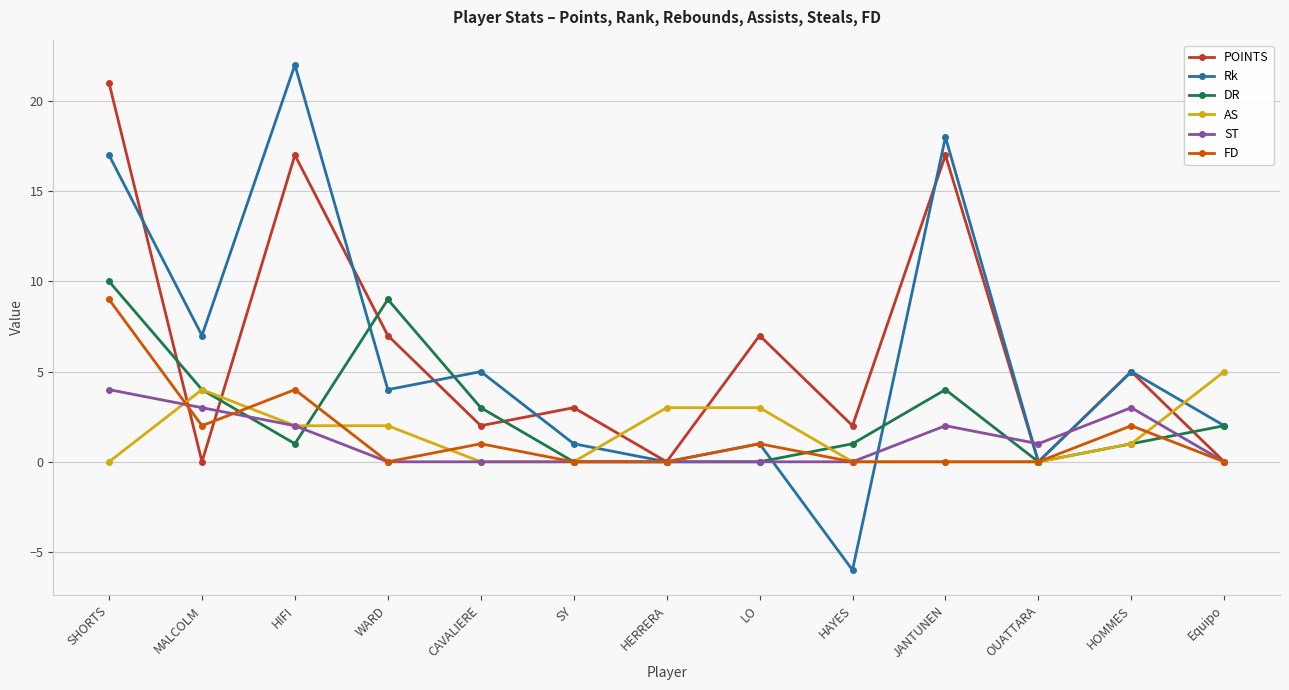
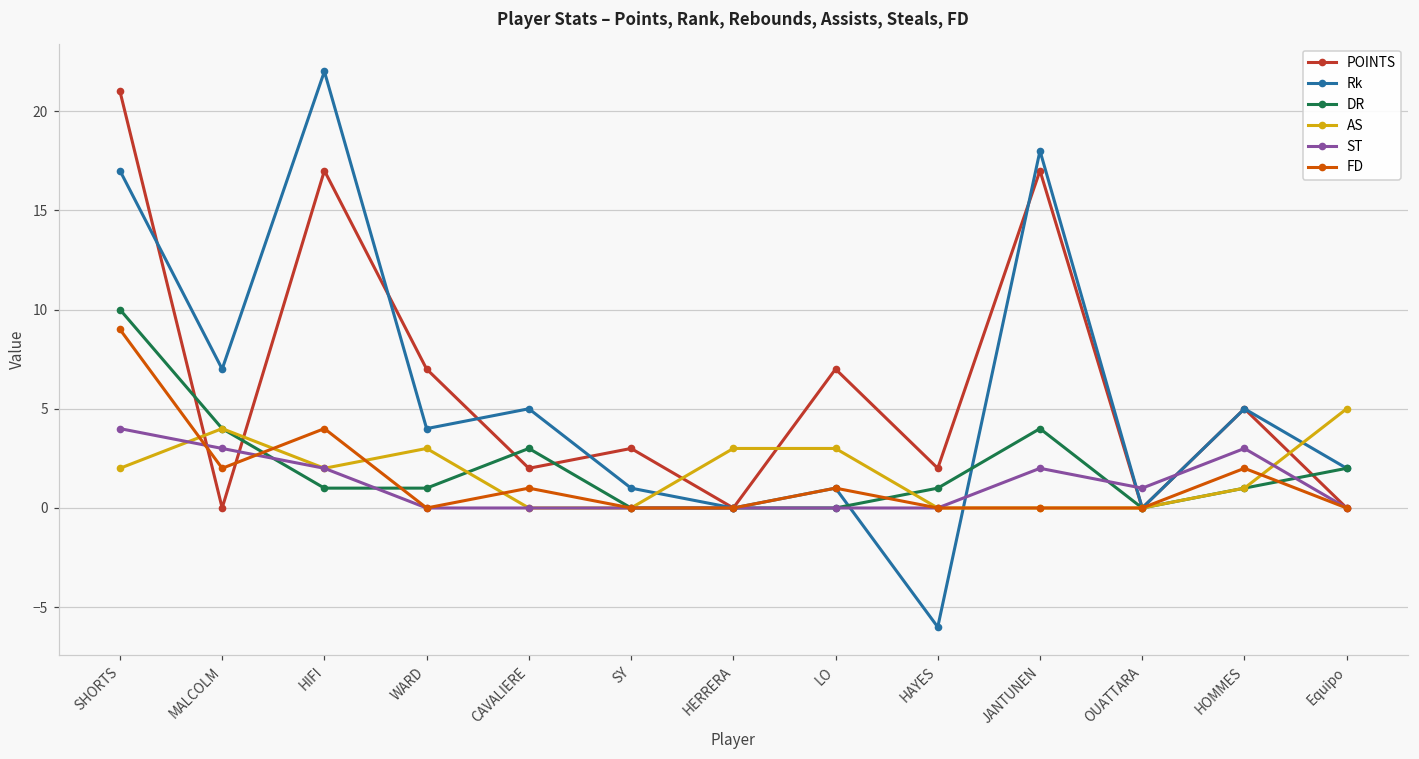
AS, SHORTS: 0 -> 2
DR, WARD: 9 -> 1
AS, WARD: 2 -> 3
